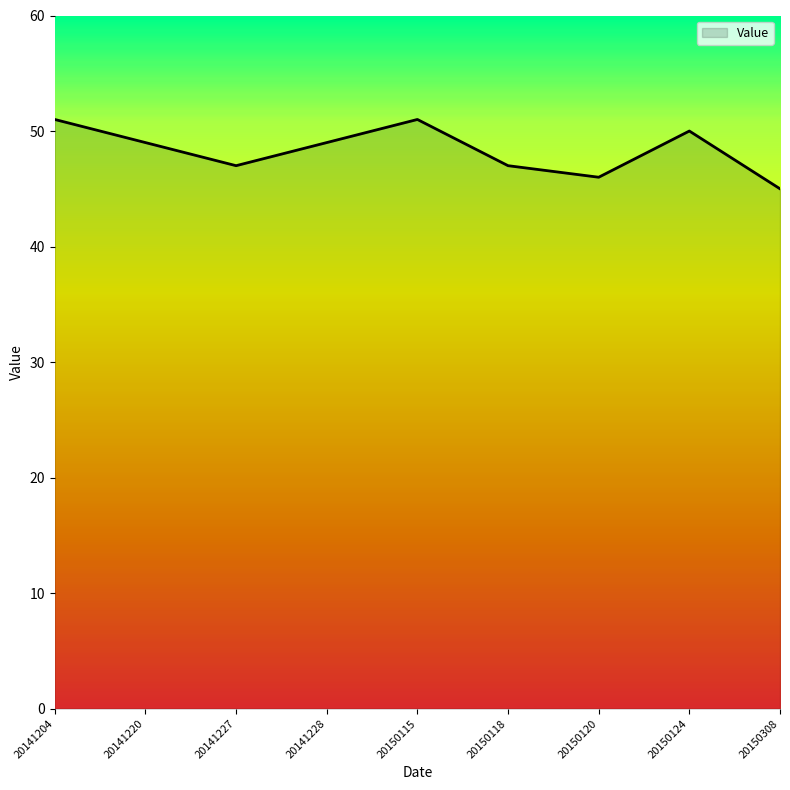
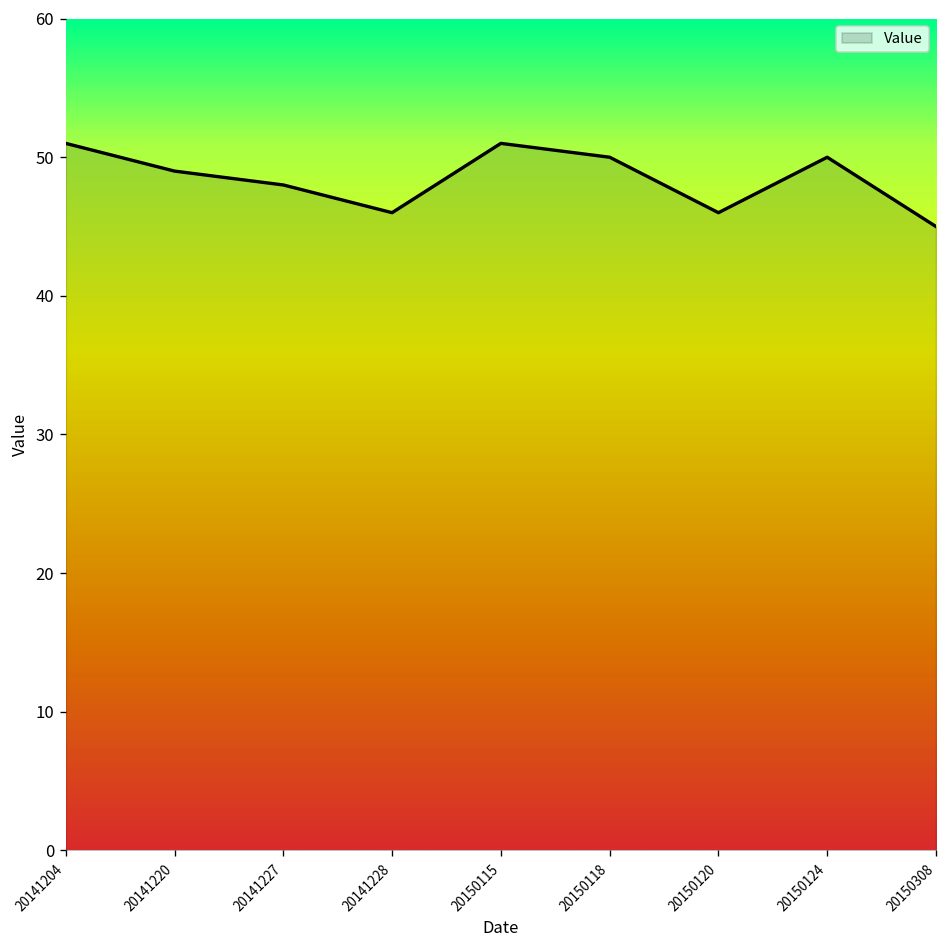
20141227: 47 -> 48
20141228: 49 -> 46
20150118: 47 -> 50
